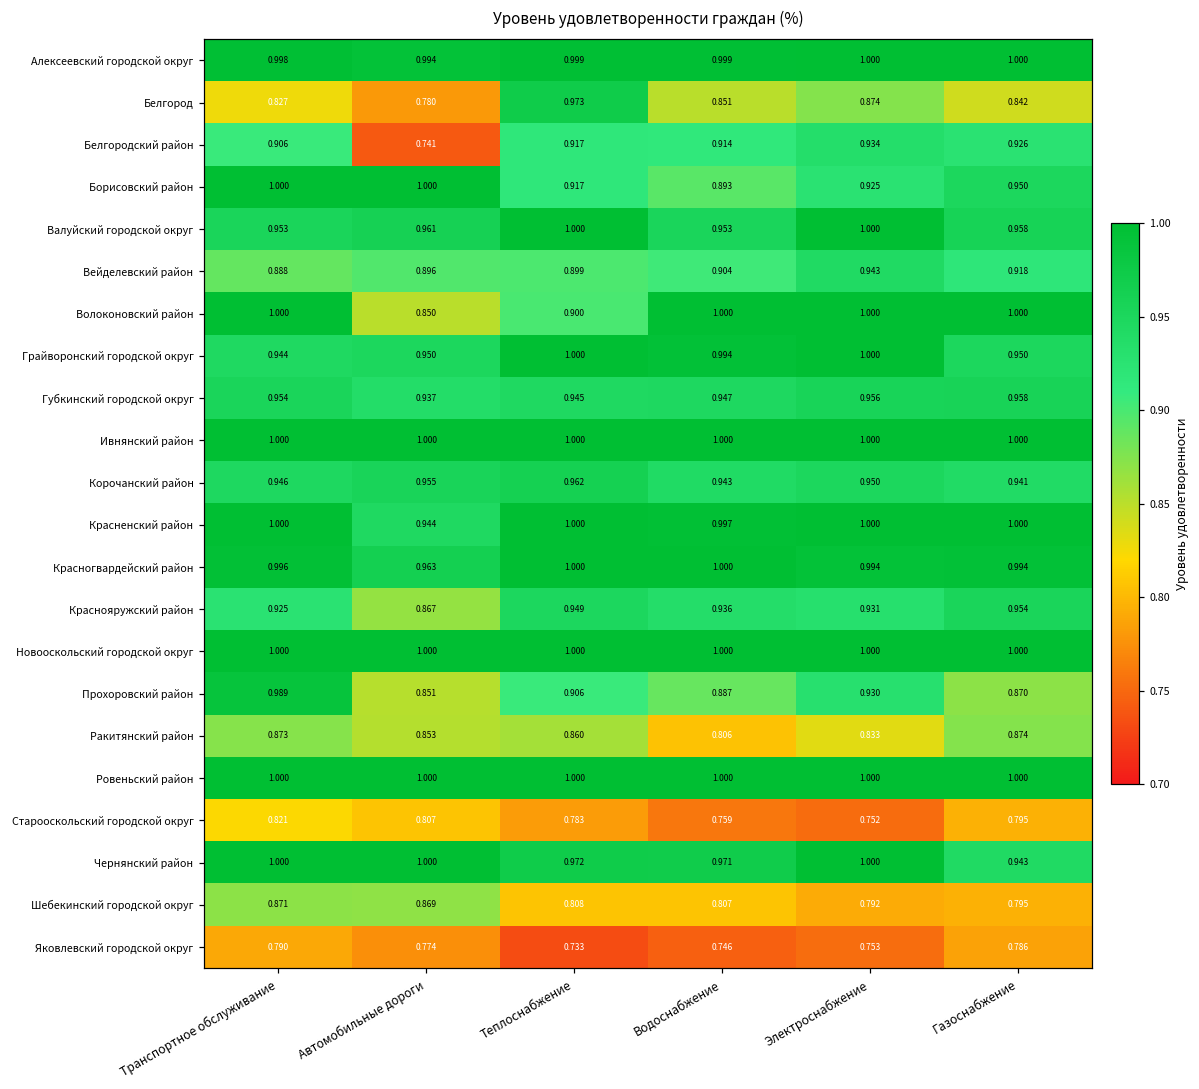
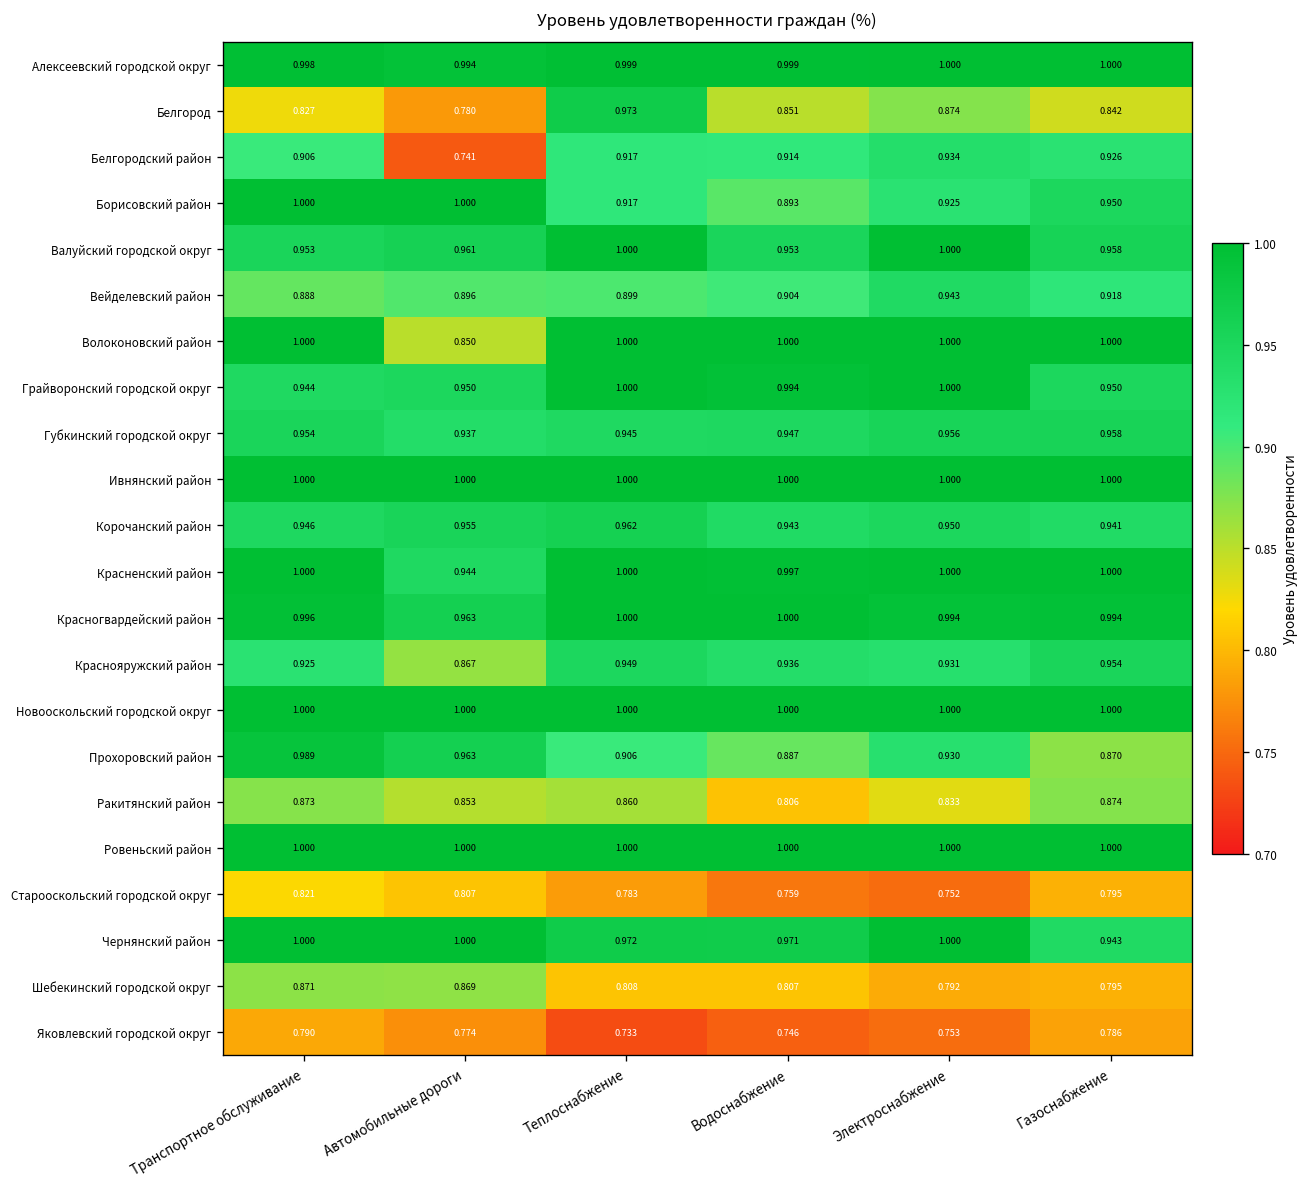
Волоконовский район, Теплоснабжение: 0.900 -> 1.000
Прохоровский район, Автомобильные дороги: 0.851 -> 0.963
